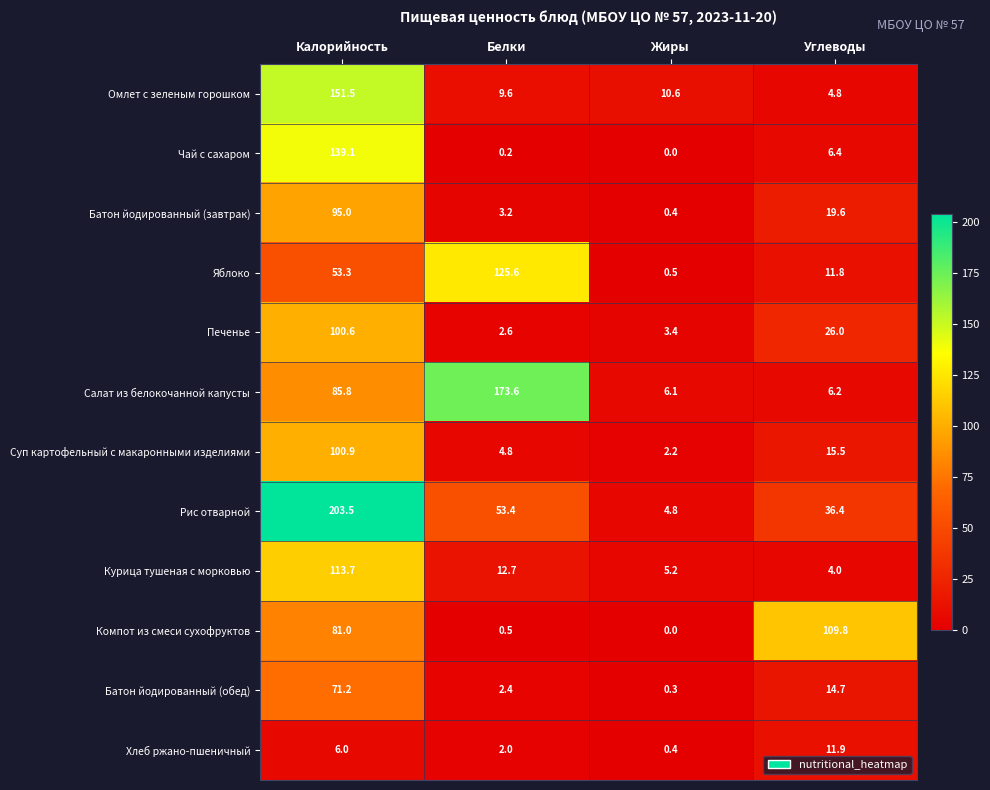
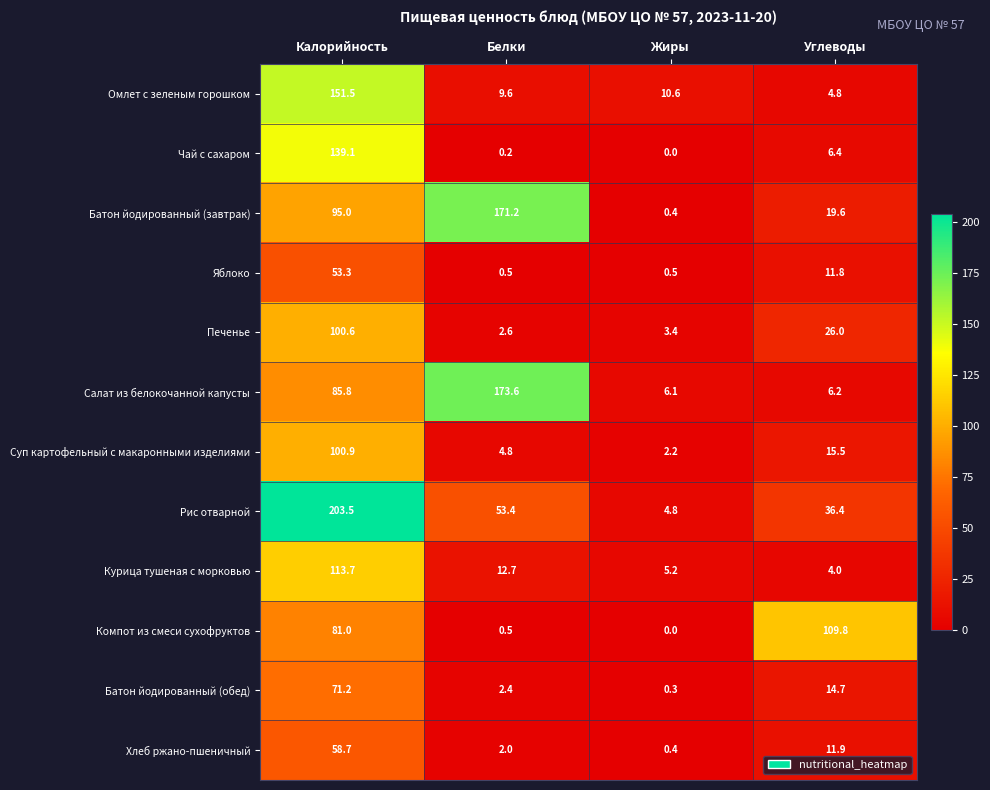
Батон йодированный (завтрак), Белки: 3.2 -> 171.2
Яблоко, Белки: 125.6 -> 0.5
Хлеб ржано-пшеничный, Калорийность: 6.0 -> 58.7
